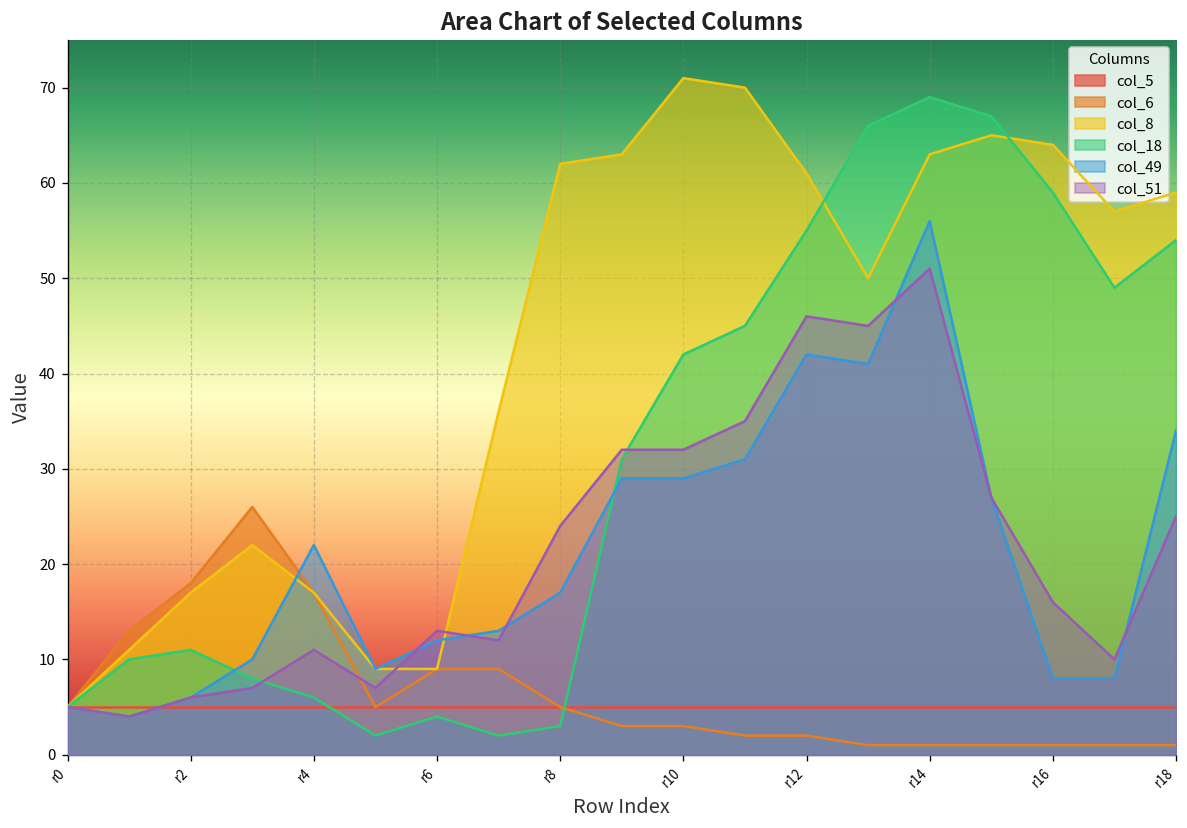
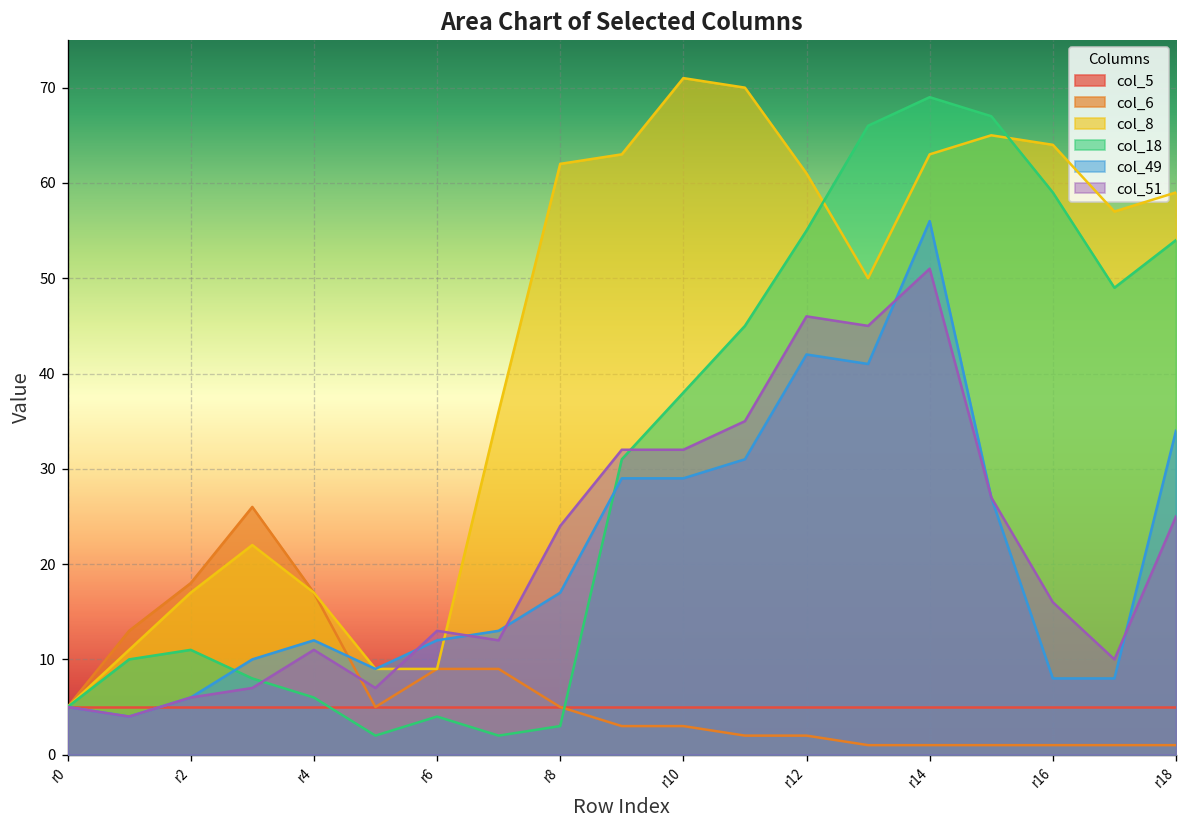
col_49, r4: 22 -> 12
col_18, r10: 42 -> 38
